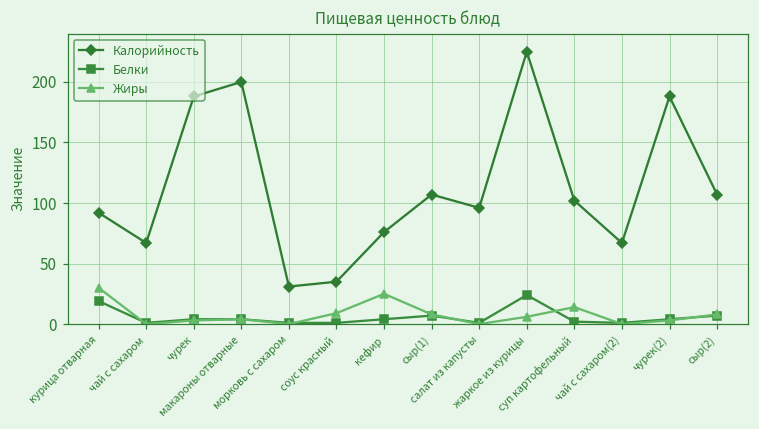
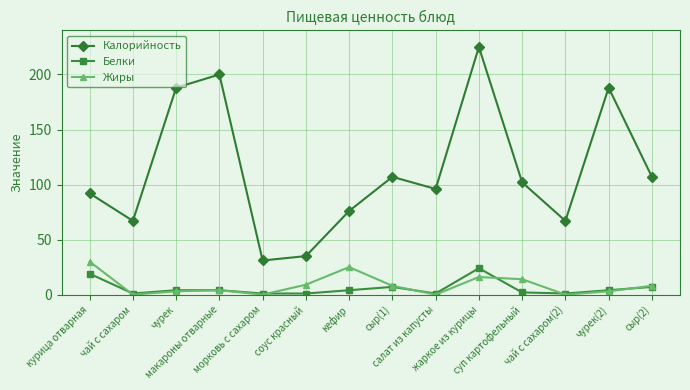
Жиры, жаркое из курицы: 6 -> 16
